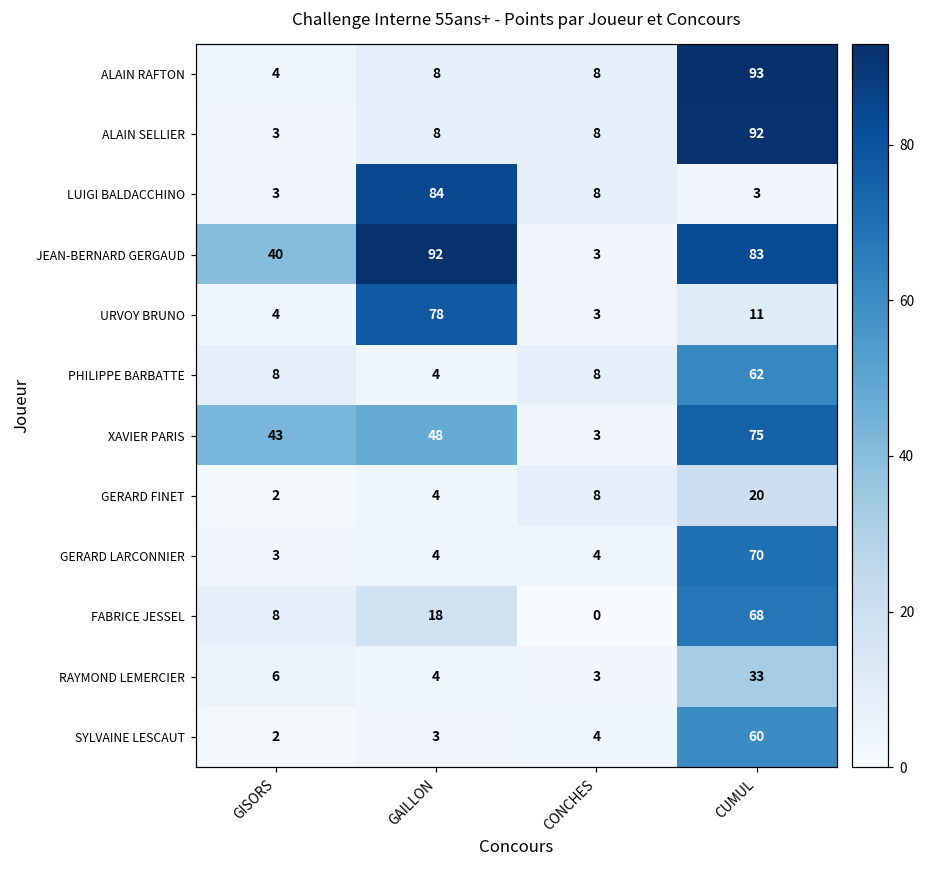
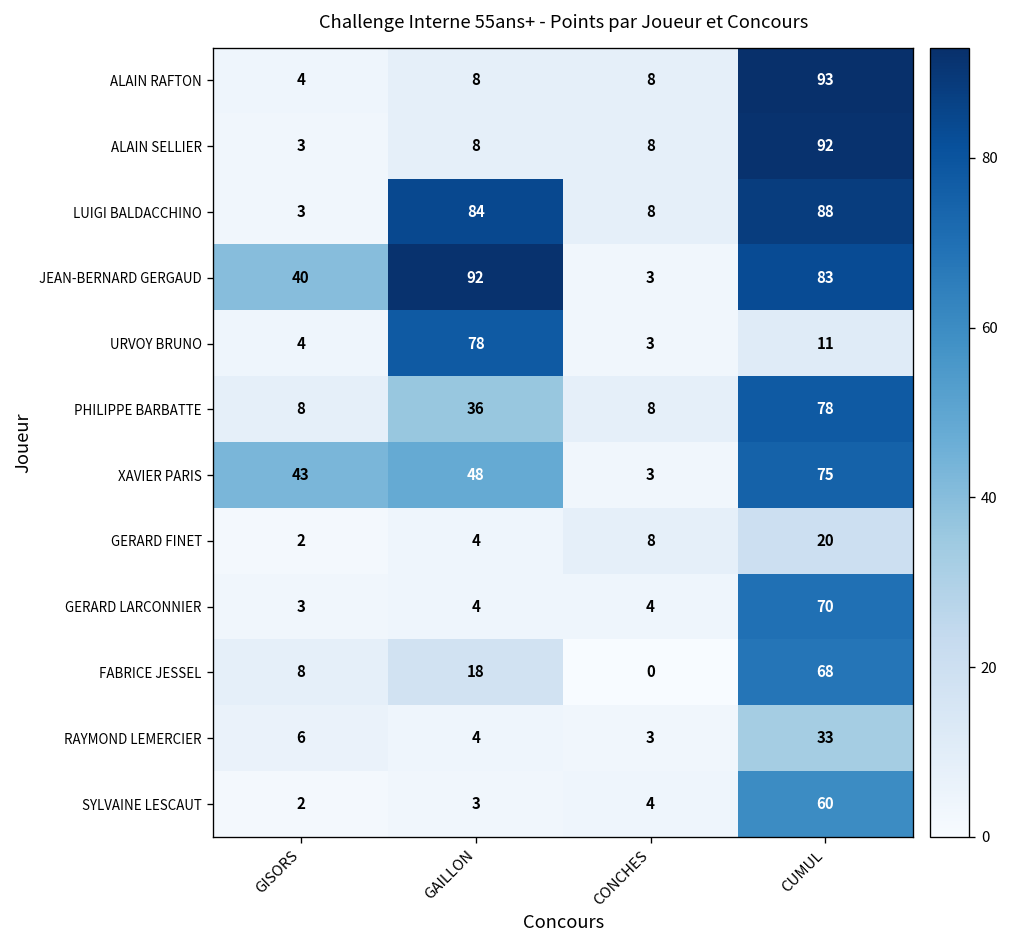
LUIGI BALDACCHINO, CUMUL: 3 -> 88
PHILIPPE BARBATTE, GAILLON: 4 -> 36
PHILIPPE BARBATTE, CUMUL: 62 -> 78
